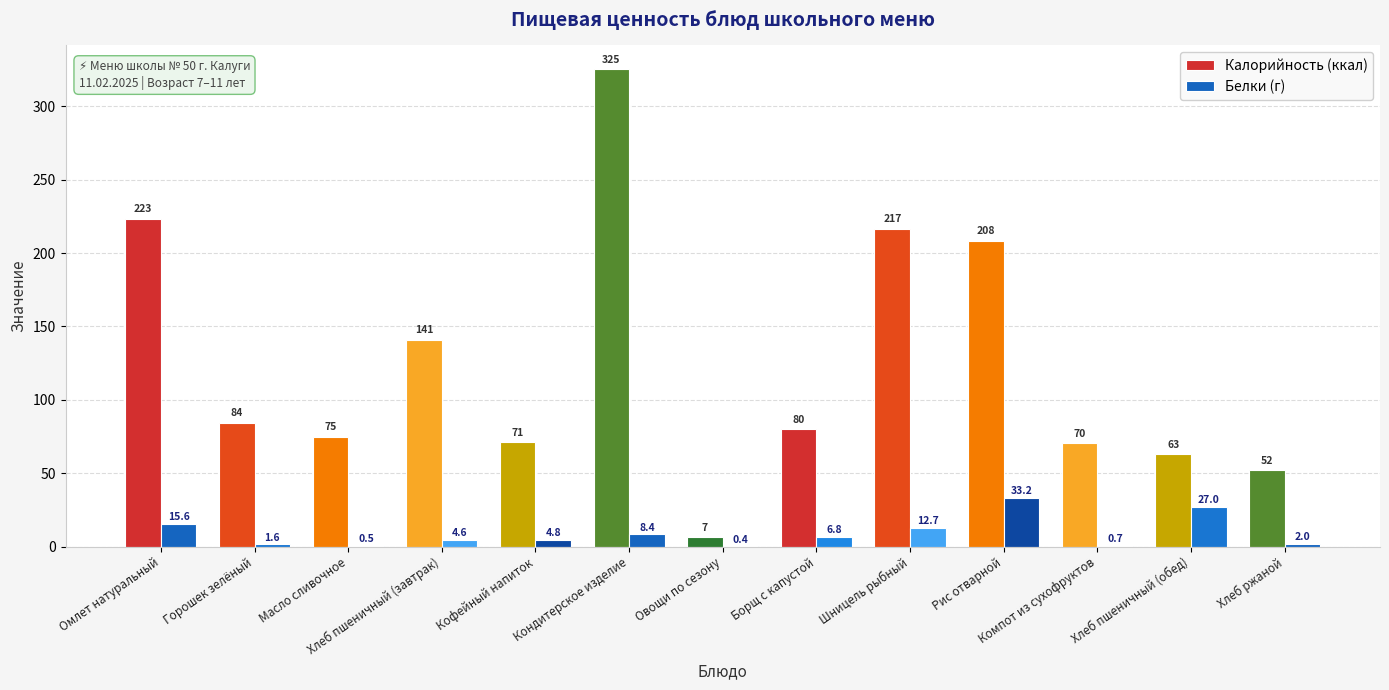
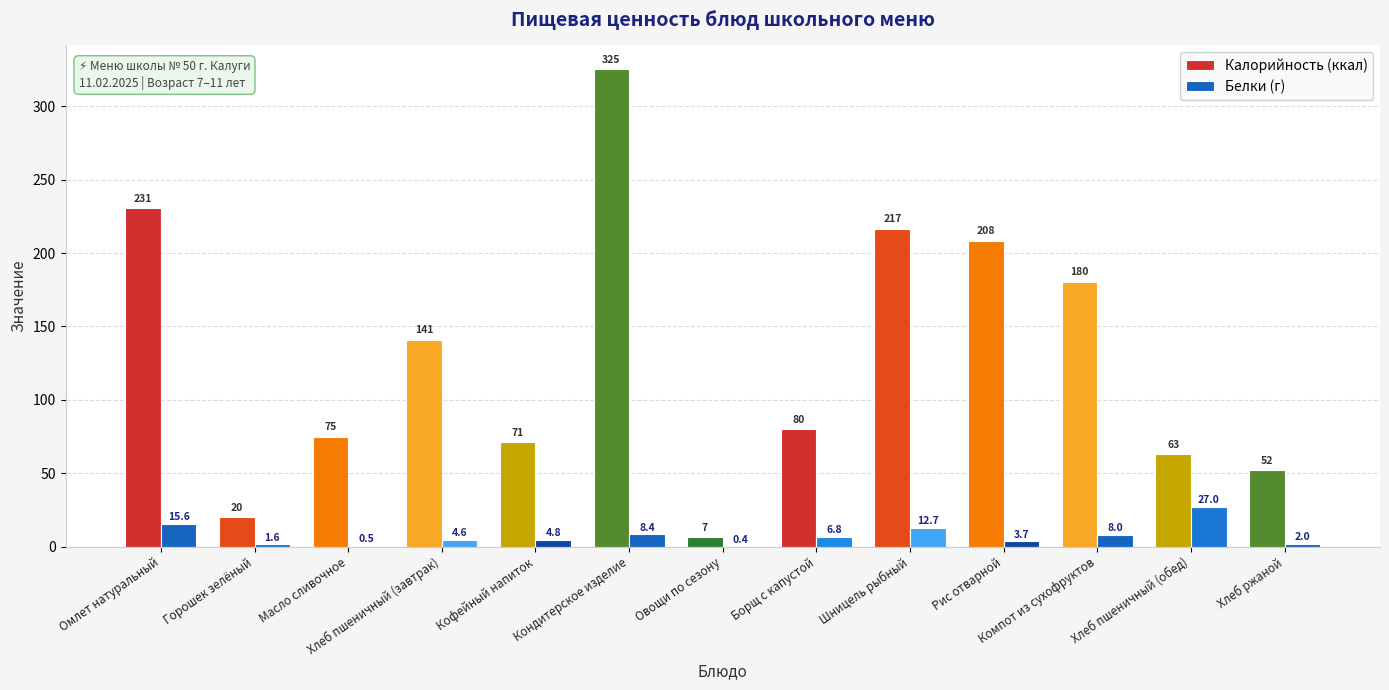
Калорийность (ккал), Омлет натуральный: 223 -> 231
Калорийность (ккал), Горошек зелёный: 84 -> 20
Белки (г), Рис отварной: 33.2 -> 3.7
Калорийность (ккал), Компот из сухофруктов: 70 -> 180
Белки (г), Компот из сухофруктов: 0.7 -> 8.0
